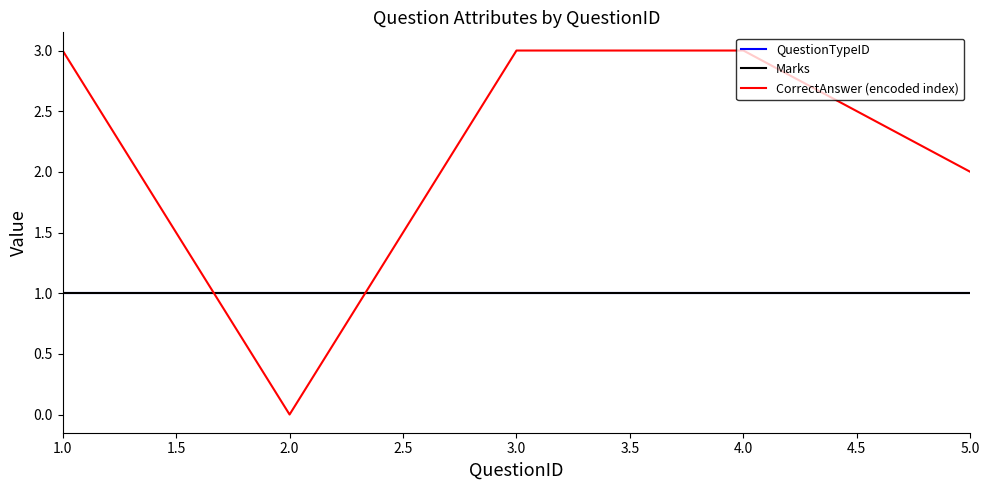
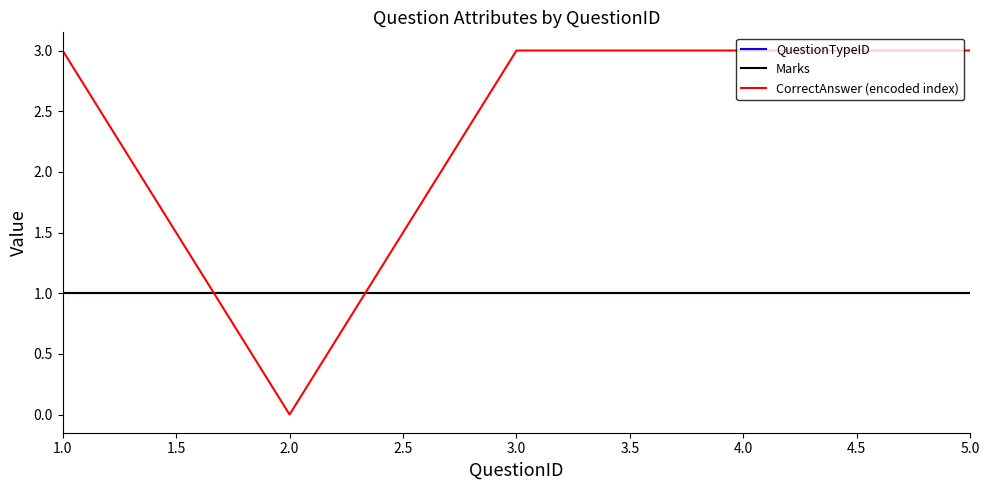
CorrectAnswer (encoded index), 5.0: 2 -> 3
